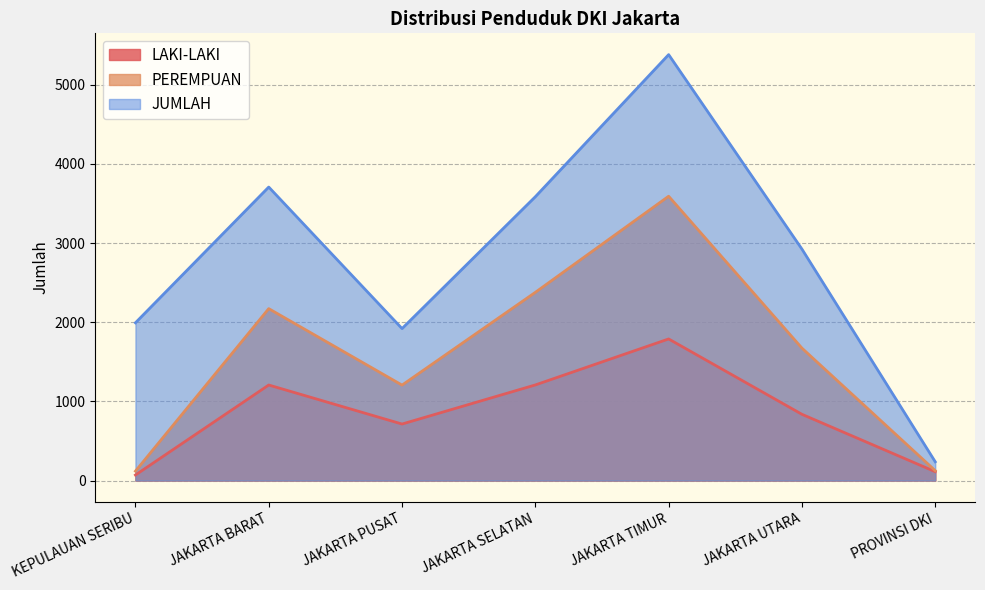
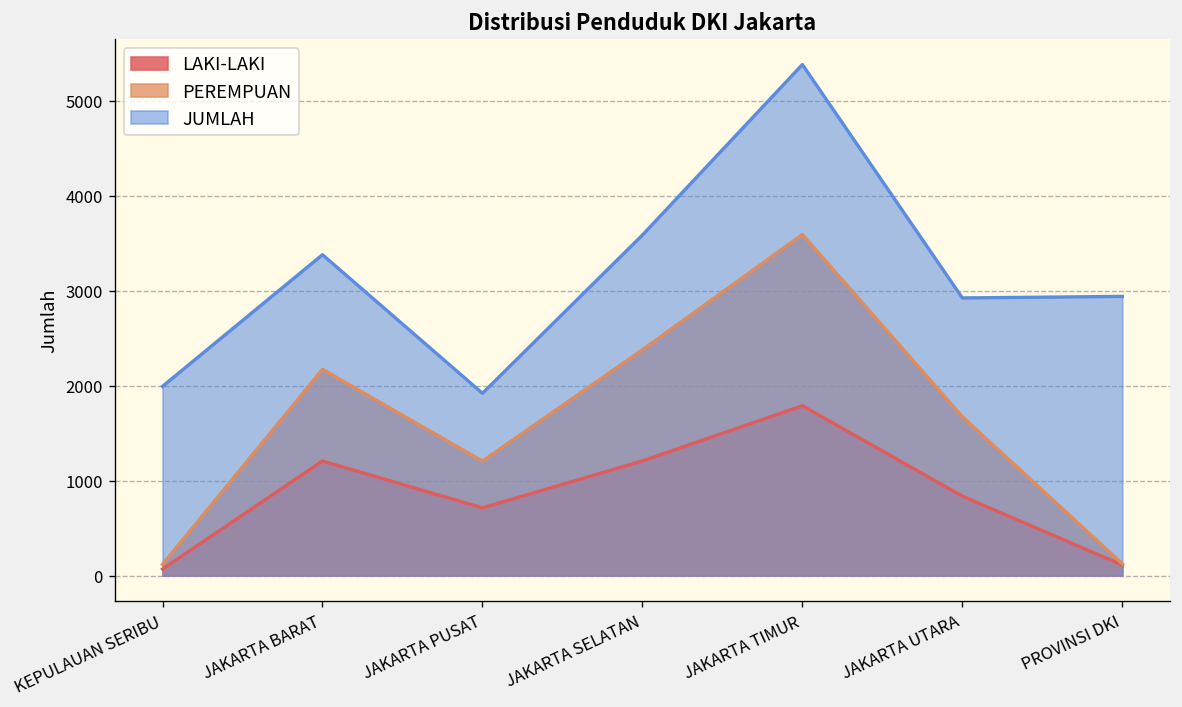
JUMLAH, JAKARTA BARAT: 3700 -> 3400
JUMLAH, PROVINSI DKI: 200 -> 2900
